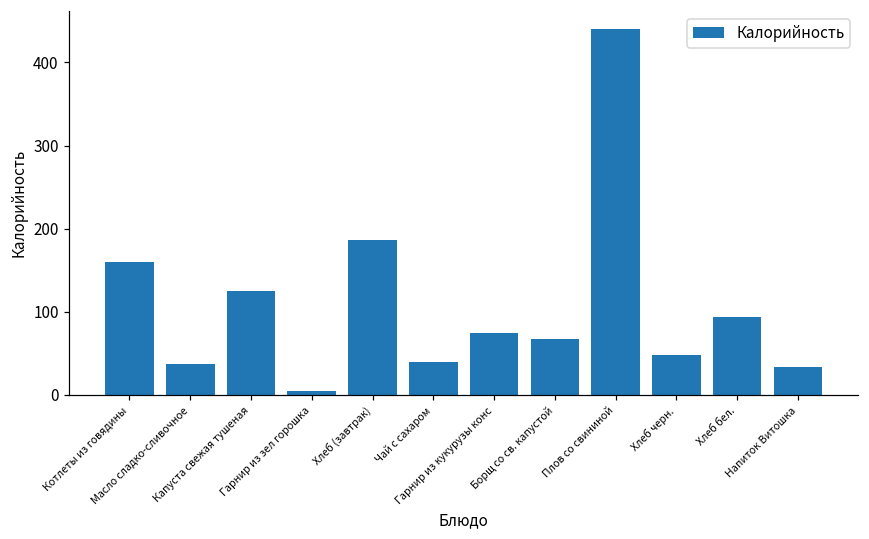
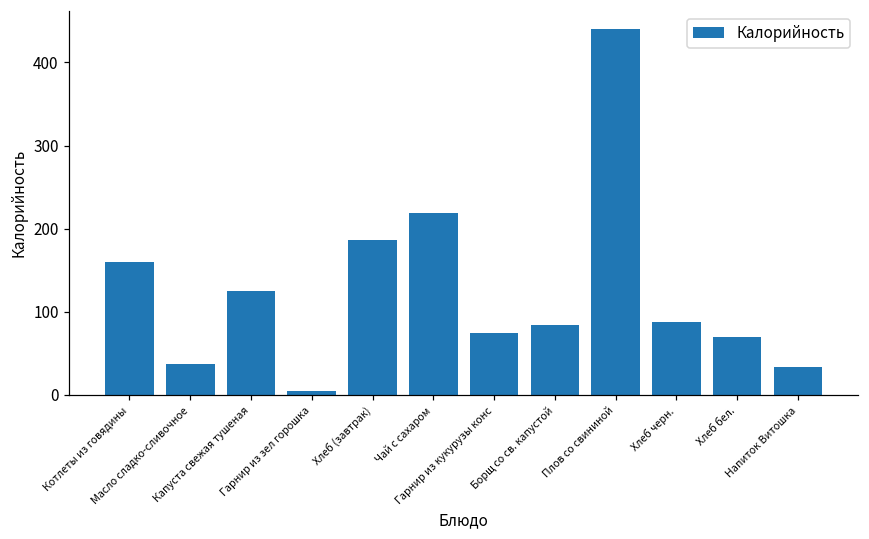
Чай с сахаром: 40 -> 220
Борщ со св. капустой: 70 -> 80
Хлеб черн.: 50 -> 90
Хлеб бел.: 90 -> 70
